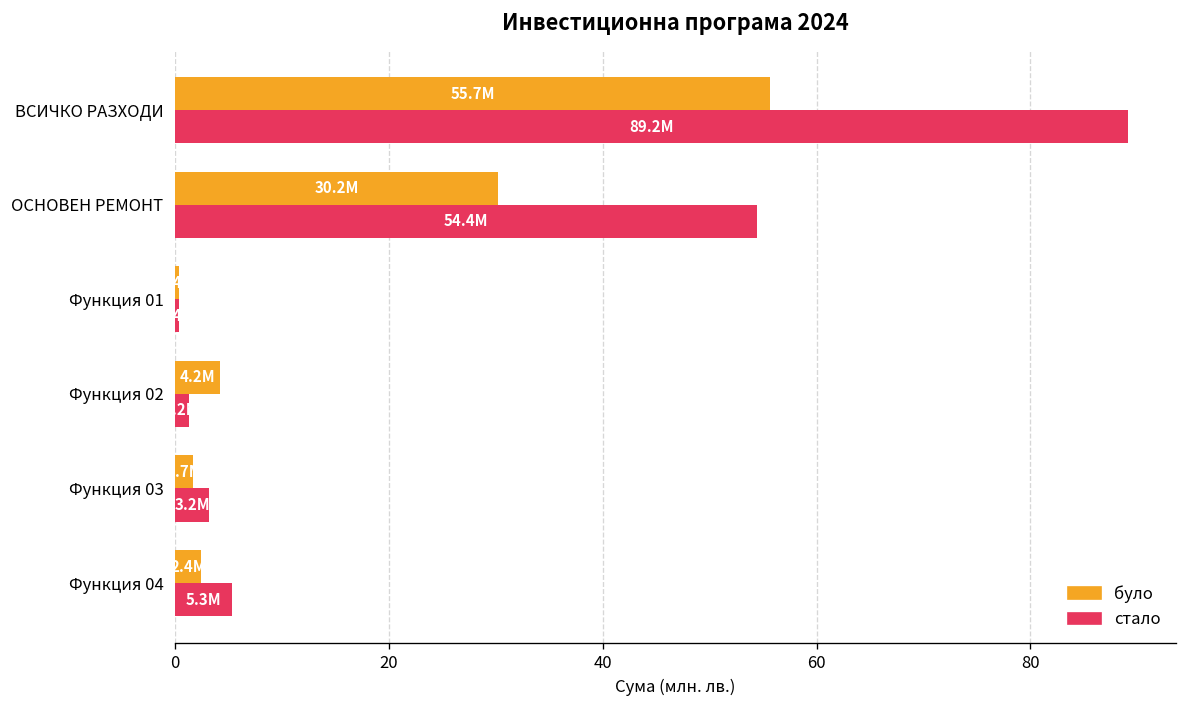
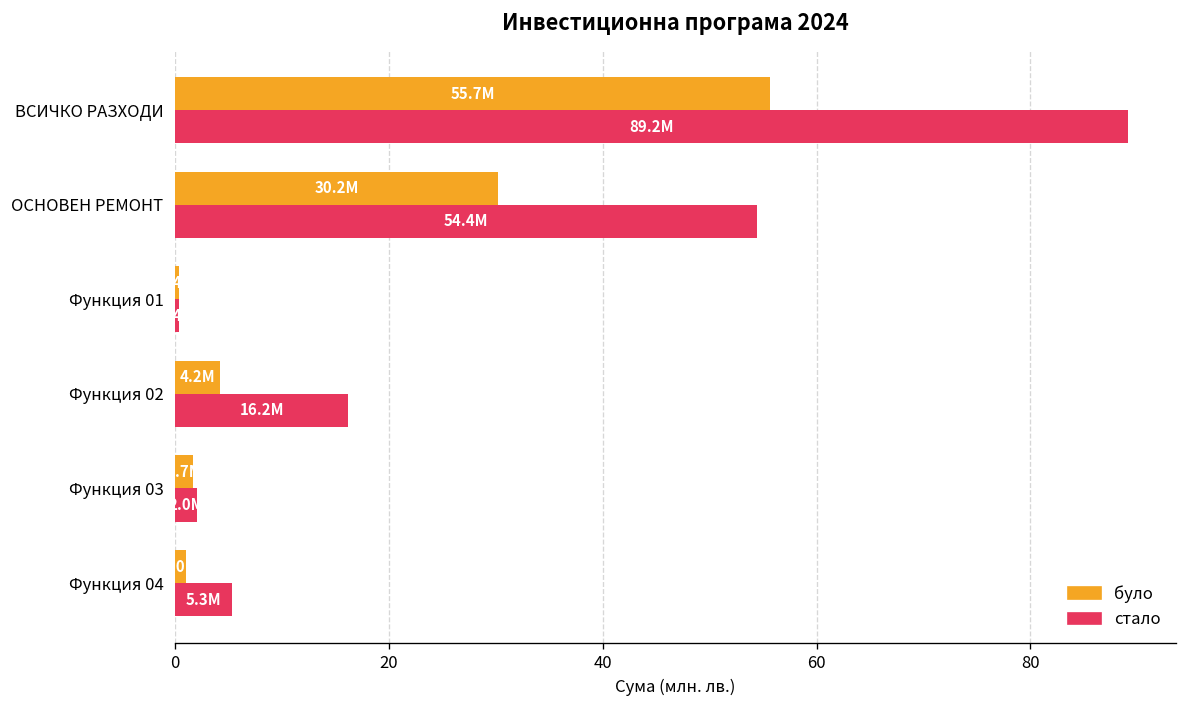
стало, Функция 02: 1 -> 16
стало, Функция 03: 3.2M -> 2.0M
було, Функция 04: 2 -> 1
